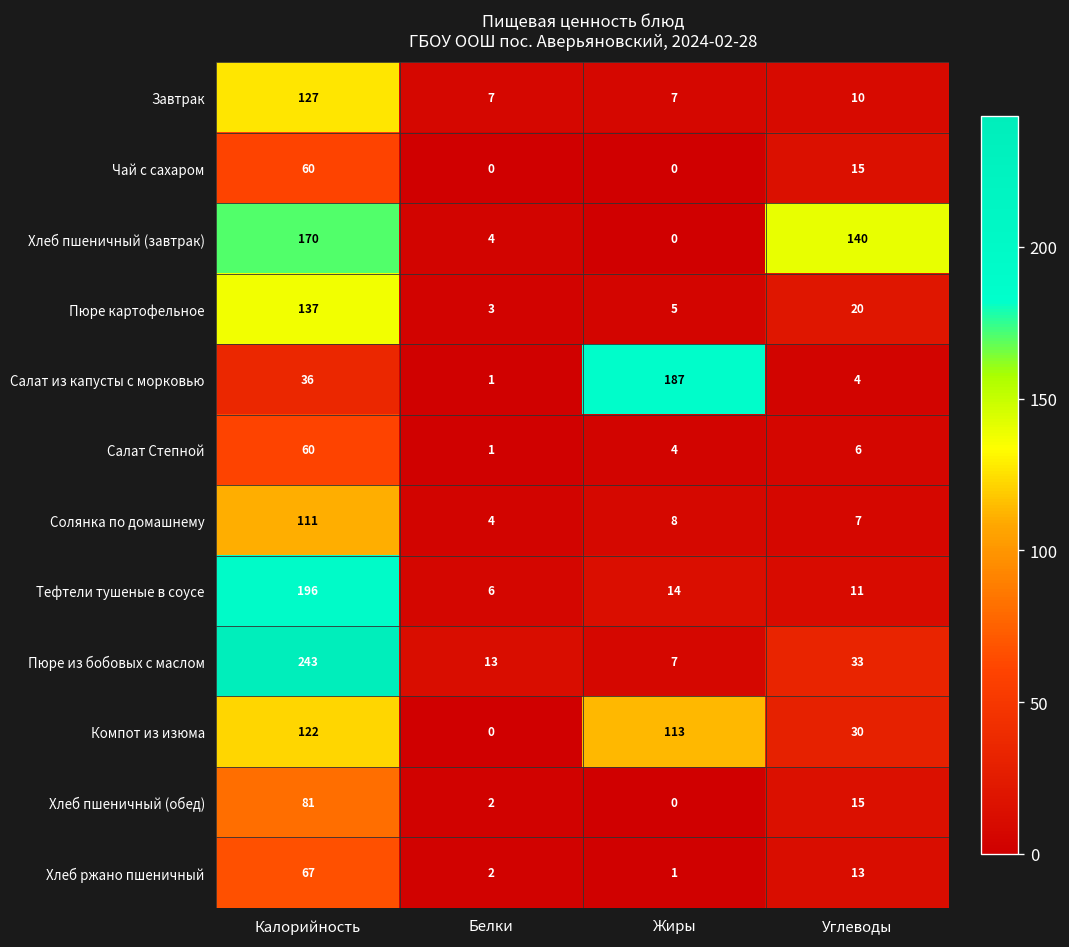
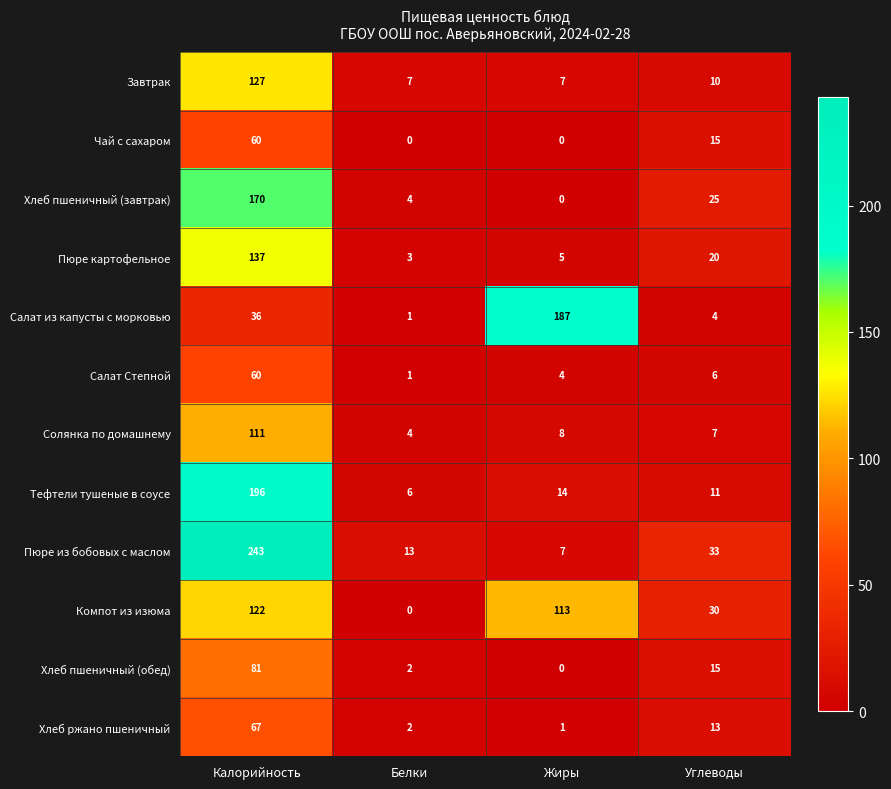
Хлеб пшеничный (завтрак), Углеводы: 140 -> 25
